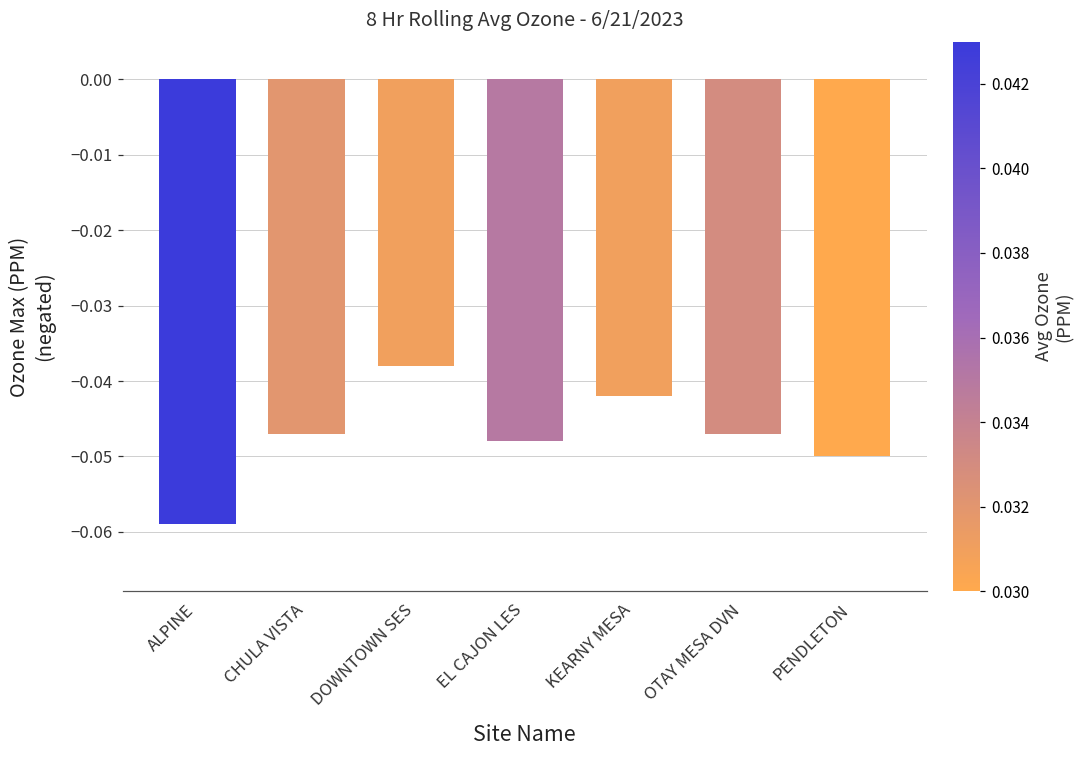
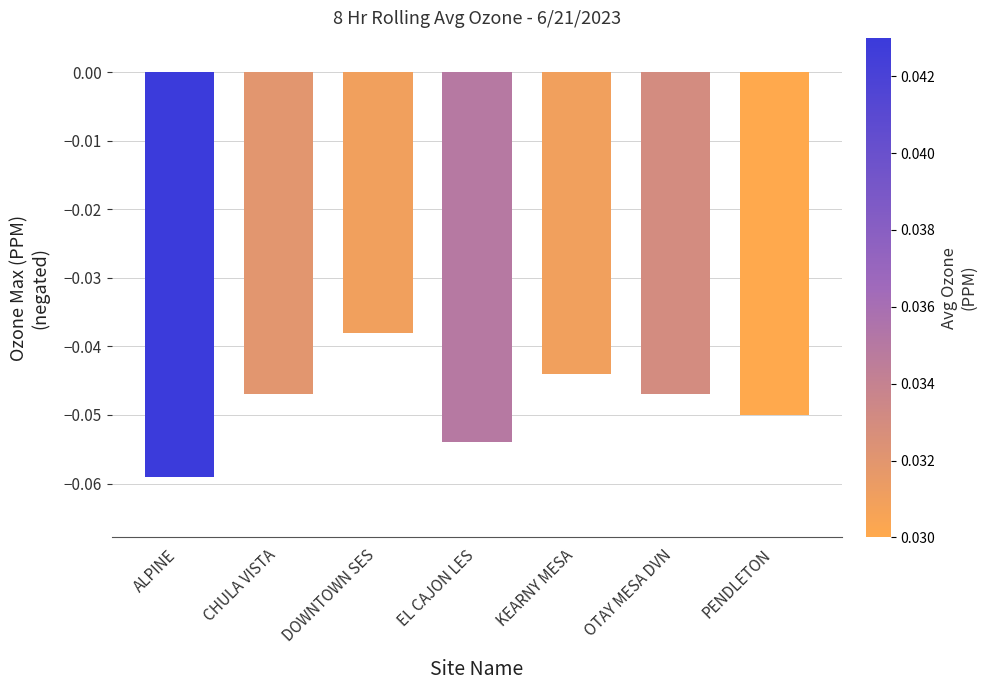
EL CAJON LES: -0.048 -> -0.054
KEARNY MESA: -0.042 -> -0.044
